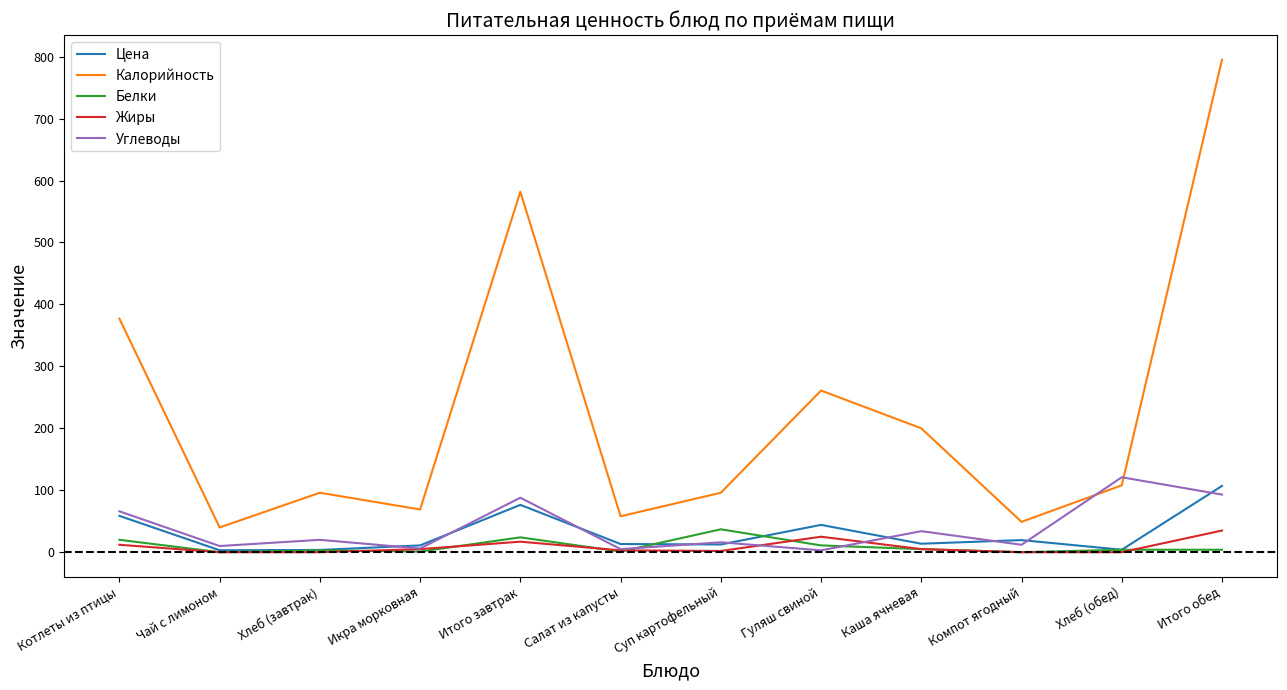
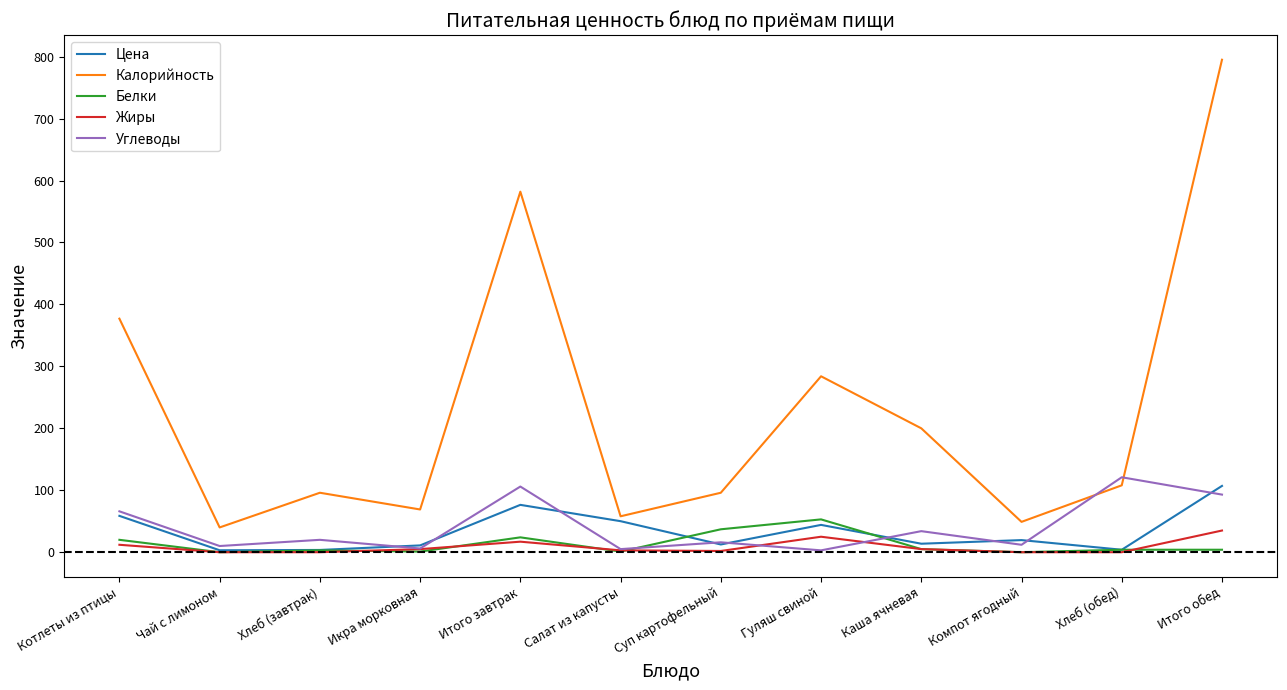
Углеводы, Итого завтрак: 90 -> 110
Цена, Салат из капусты: 10 -> 50
Калорийность, Гуляш свиной: 260 -> 280
Белки, Гуляш свиной: 10 -> 50
